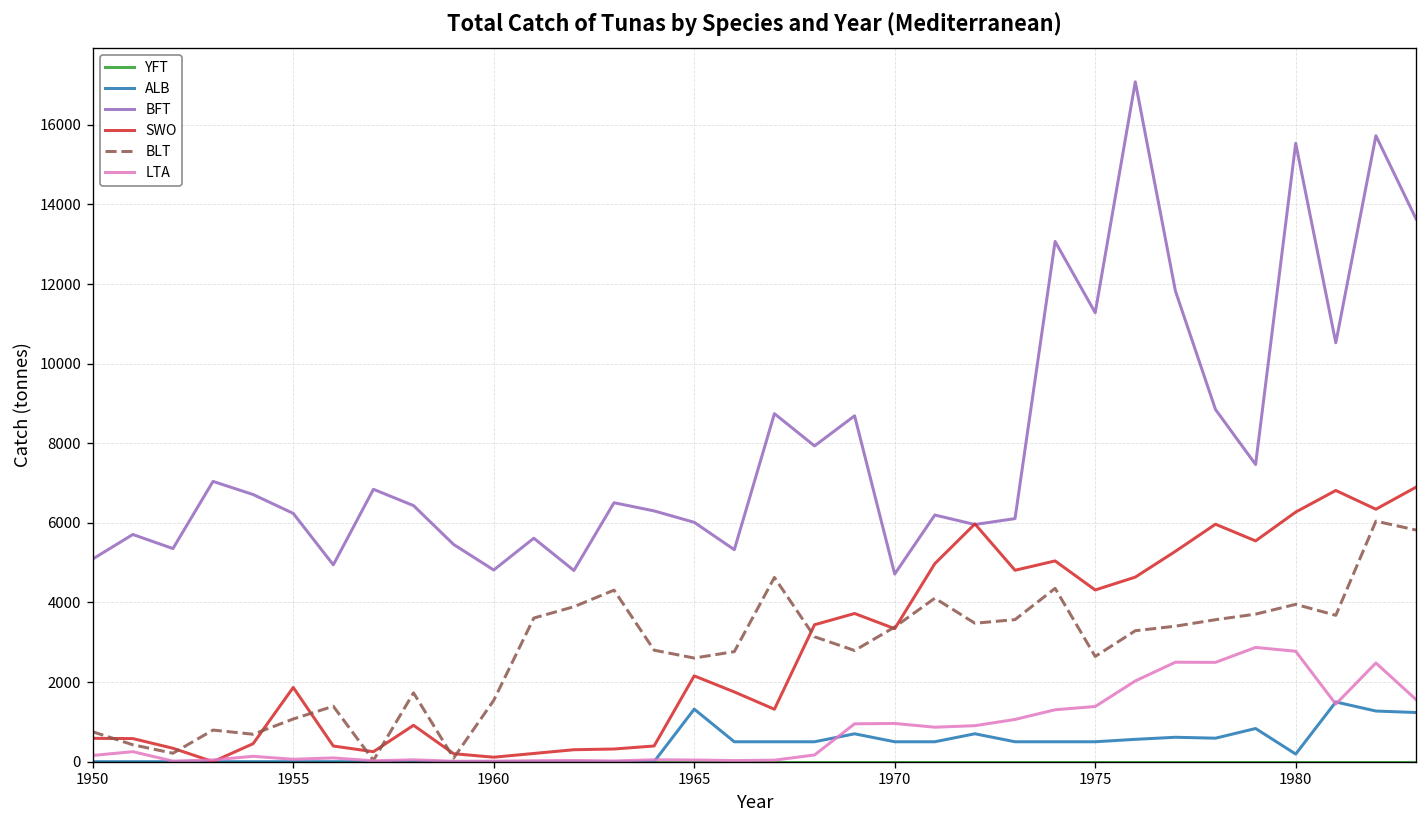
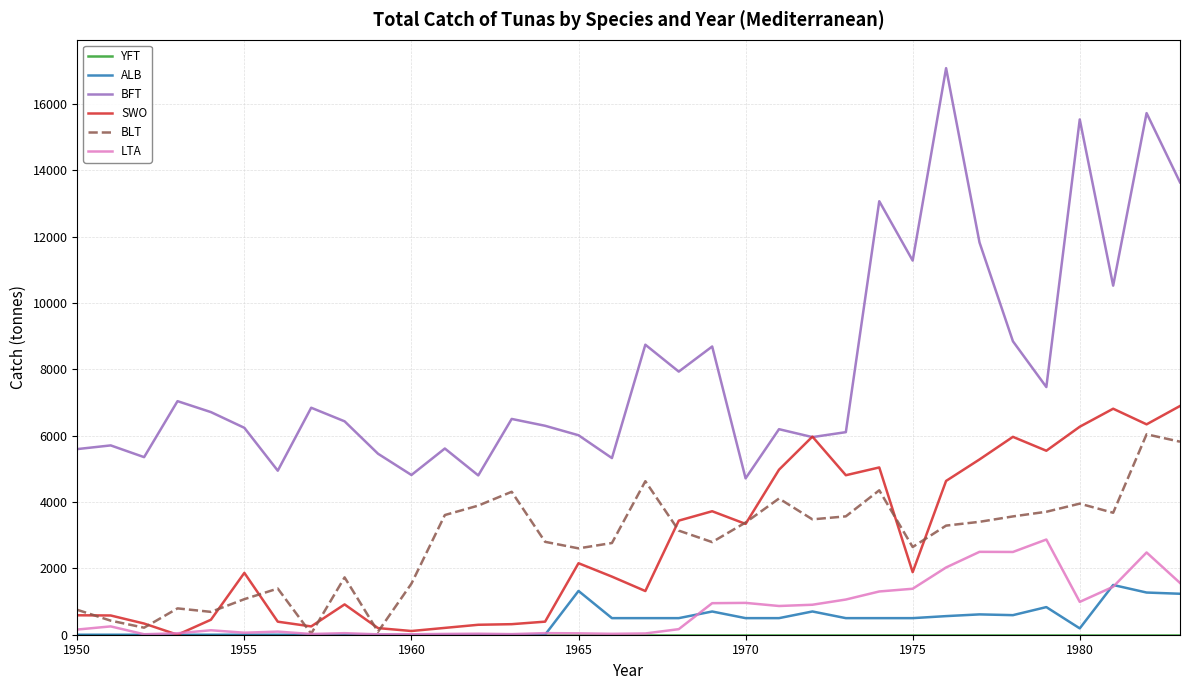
BFT, 1950: 5100 -> 5600
SWO, 1975: 4300 -> 1900
LTA, 1980: 2800 -> 1000
